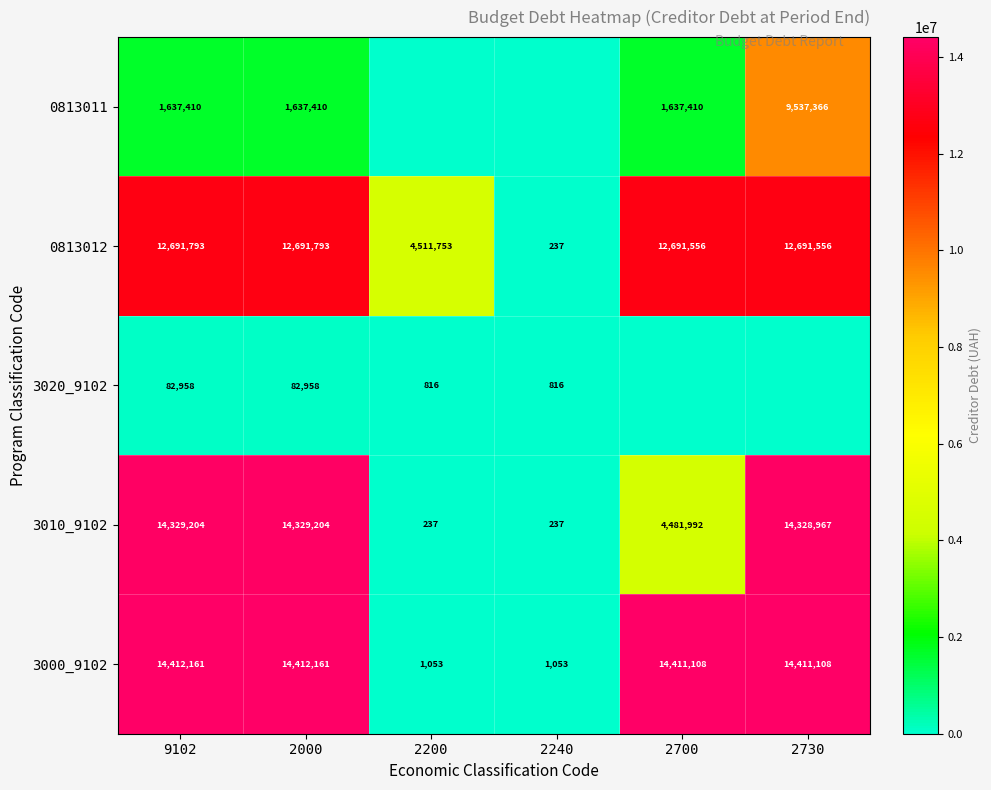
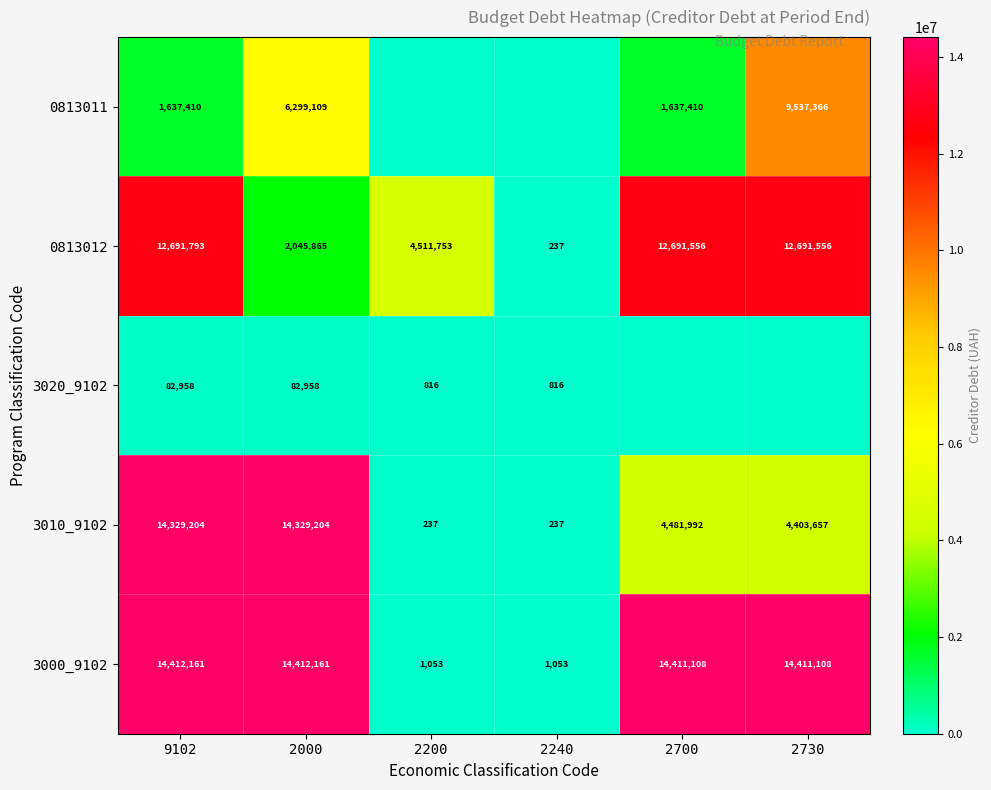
0813011, 2000: 1,637,410 -> 6,299,109
0813012, 2000: 12,691,793 -> 2,045,865
3010_9102, 2730: 14,328,967 -> 4,403,657
